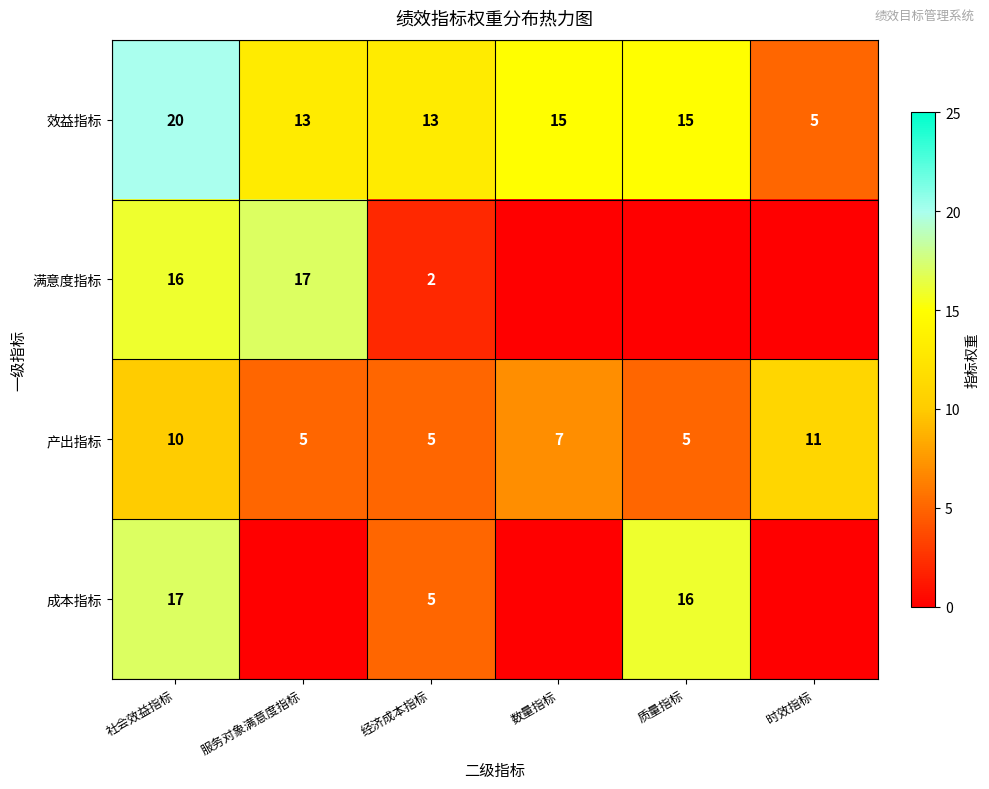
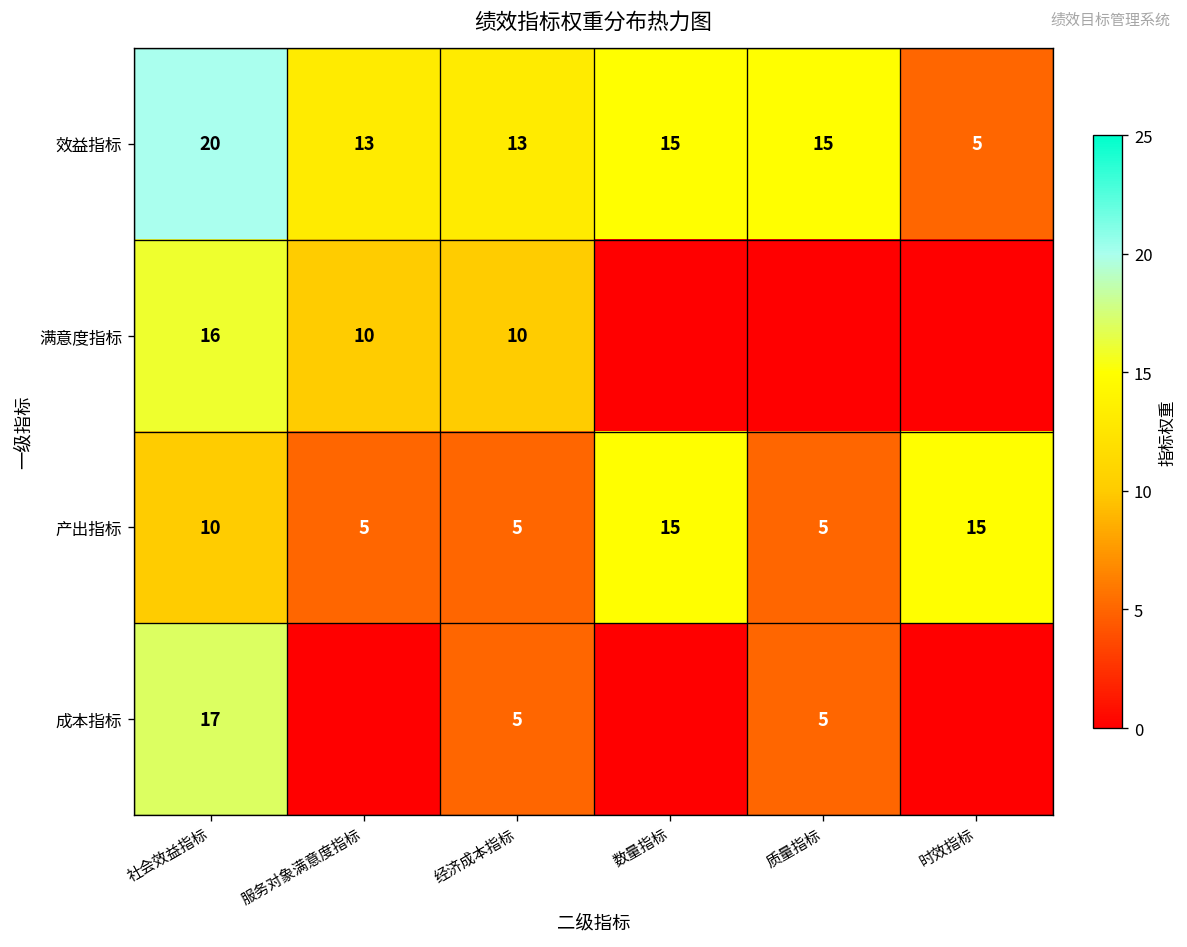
满意度指标, 服务对象满意度指标: 17 -> 10
满意度指标, 经济成本指标: 2 -> 10
产出指标, 数量指标: 7 -> 15
产出指标, 时效指标: 11 -> 15
成本指标, 质量指标: 16 -> 5
